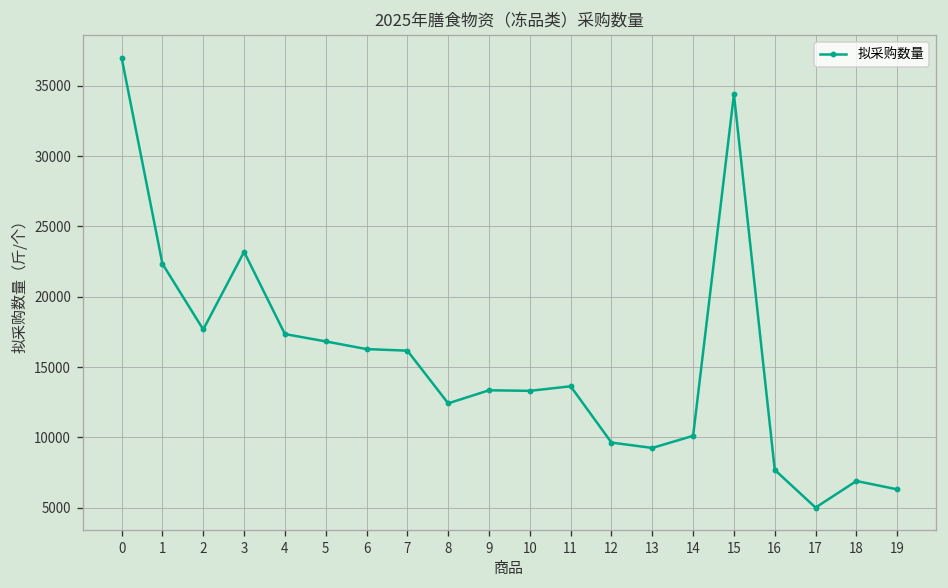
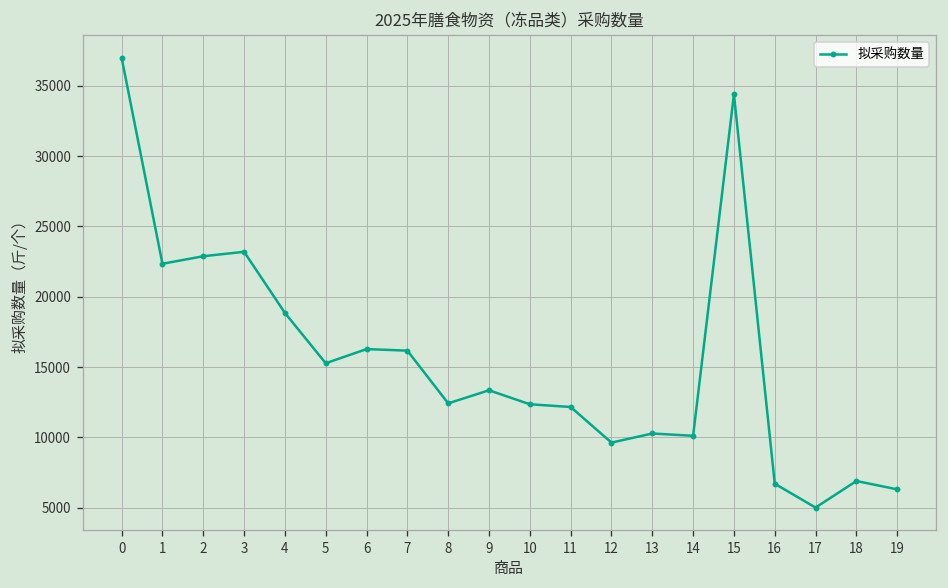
2: 17700 -> 22900
4: 17300 -> 18900
5: 16800 -> 15300
10: 13300 -> 12400
11: 13600 -> 12200
13: 9200 -> 10300
16: 7700 -> 6700
